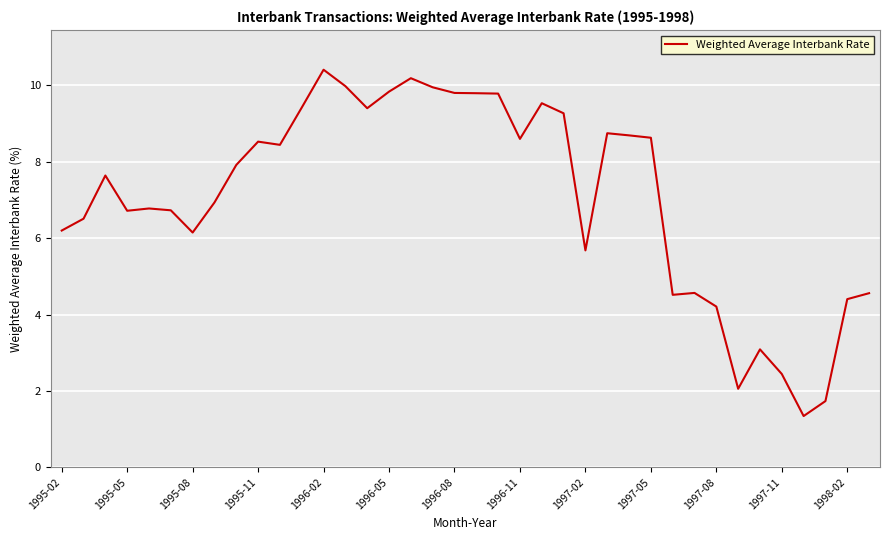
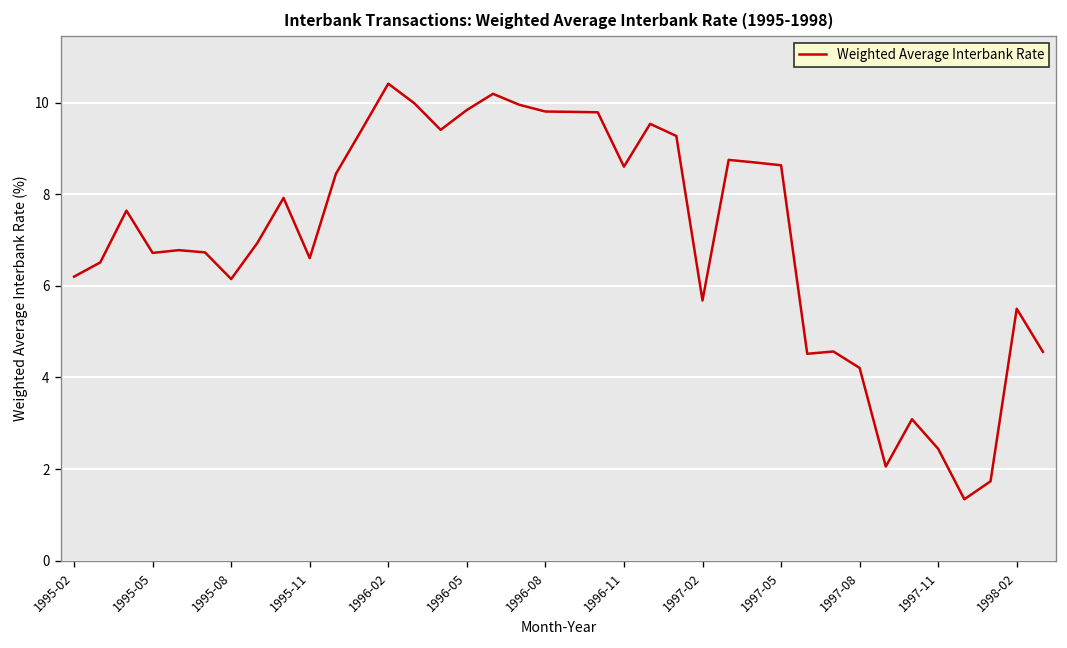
1995-11: 8.5 -> 6.6
1998-02: 4.4 -> 5.5
